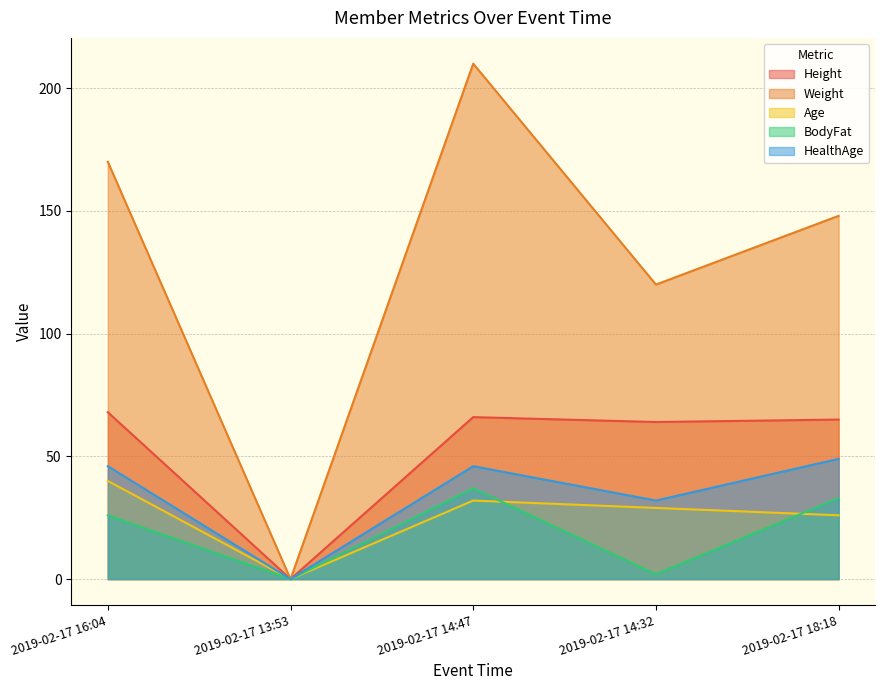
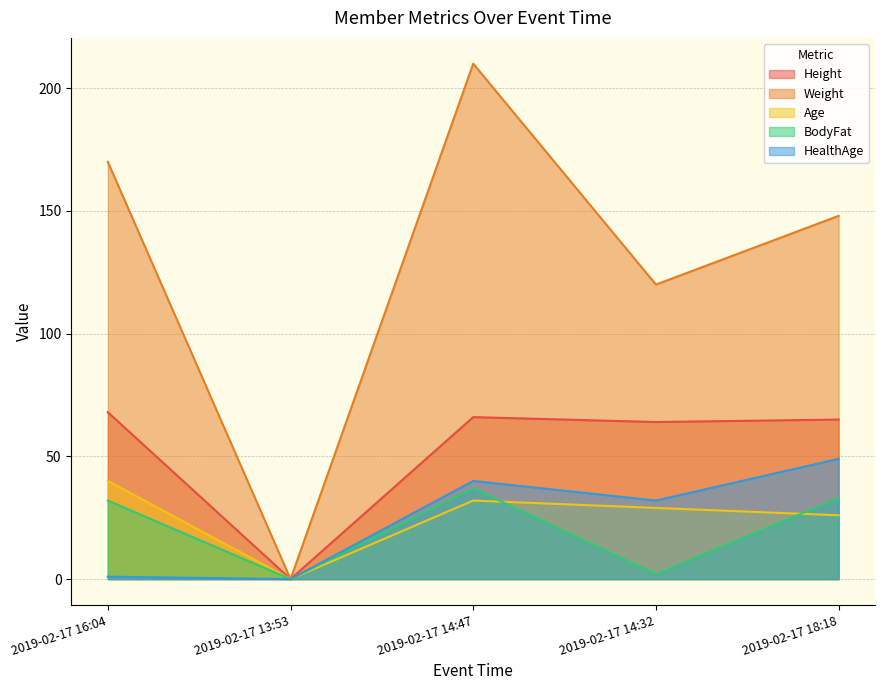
BodyFat, 2019-02-17 16:04: 26 -> 32
HealthAge, 2019-02-17 16:04: 46 -> 1
HealthAge, 2019-02-17 14:47: 46 -> 40
